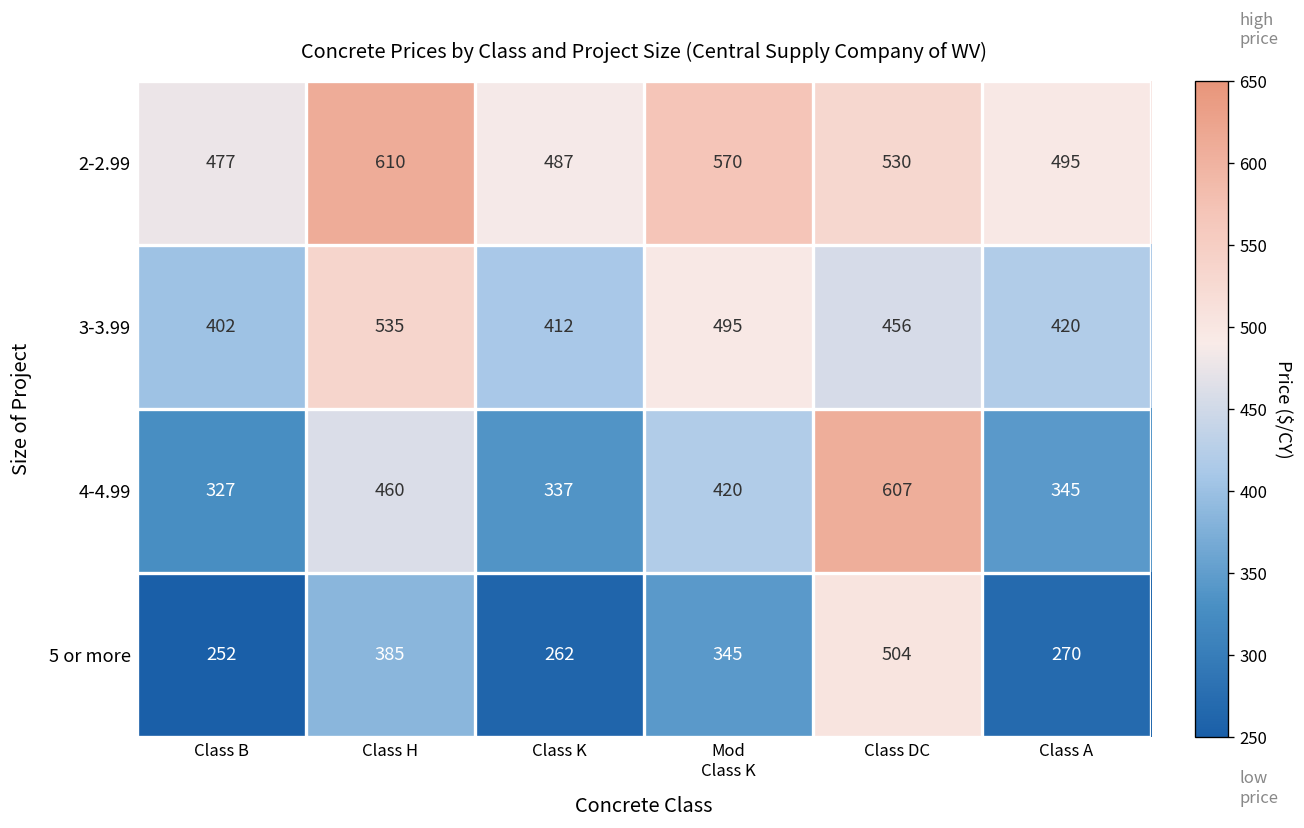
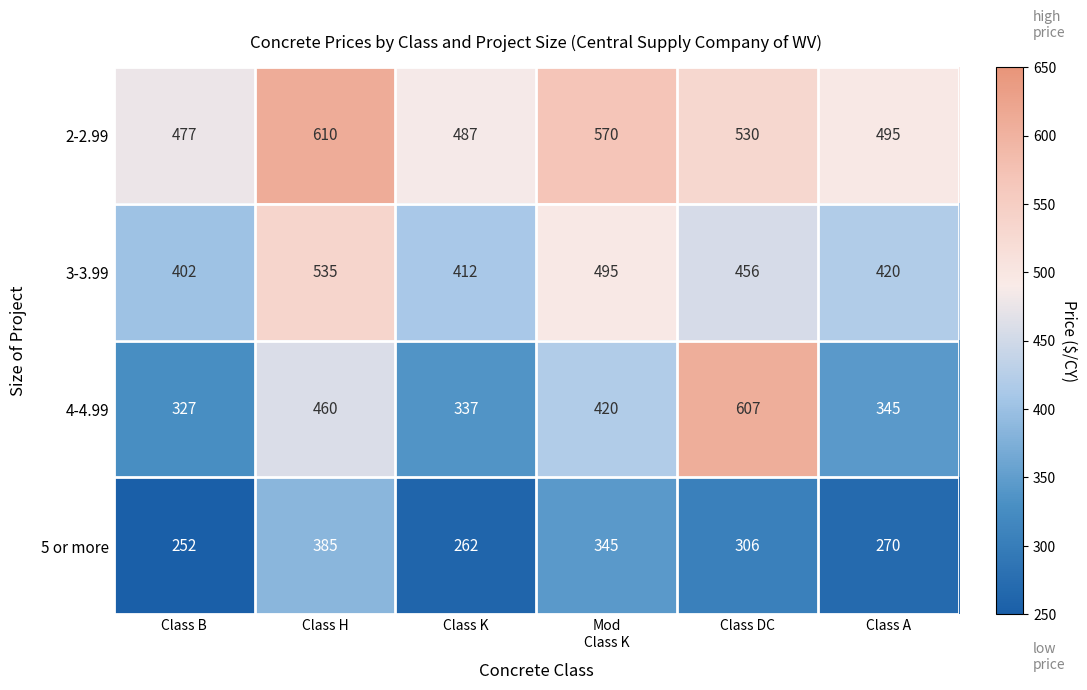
5 or more, Class DC: 504 -> 306
